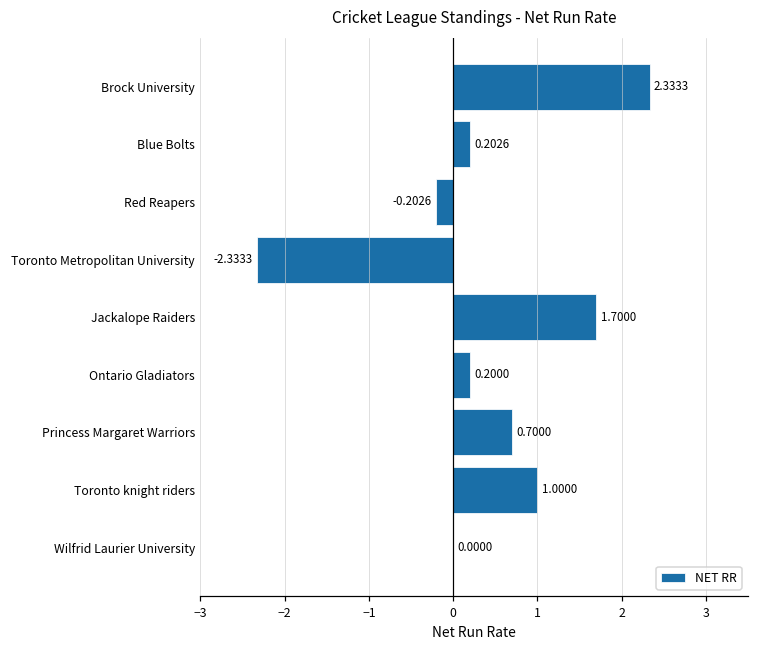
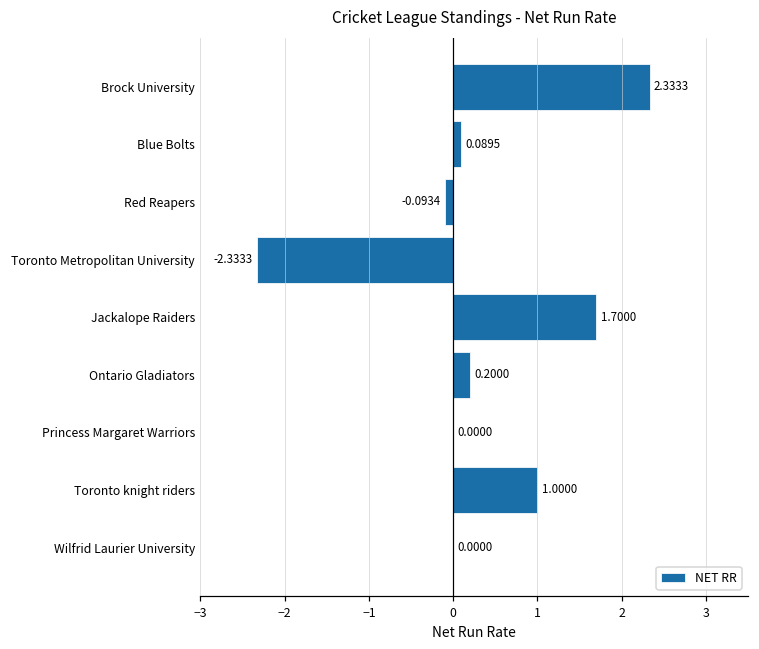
Blue Bolts: 0.2026 -> 0.0895
Red Reapers: -0.2026 -> -0.0934
Princess Margaret Warriors: 0.7000 -> 0.0000
